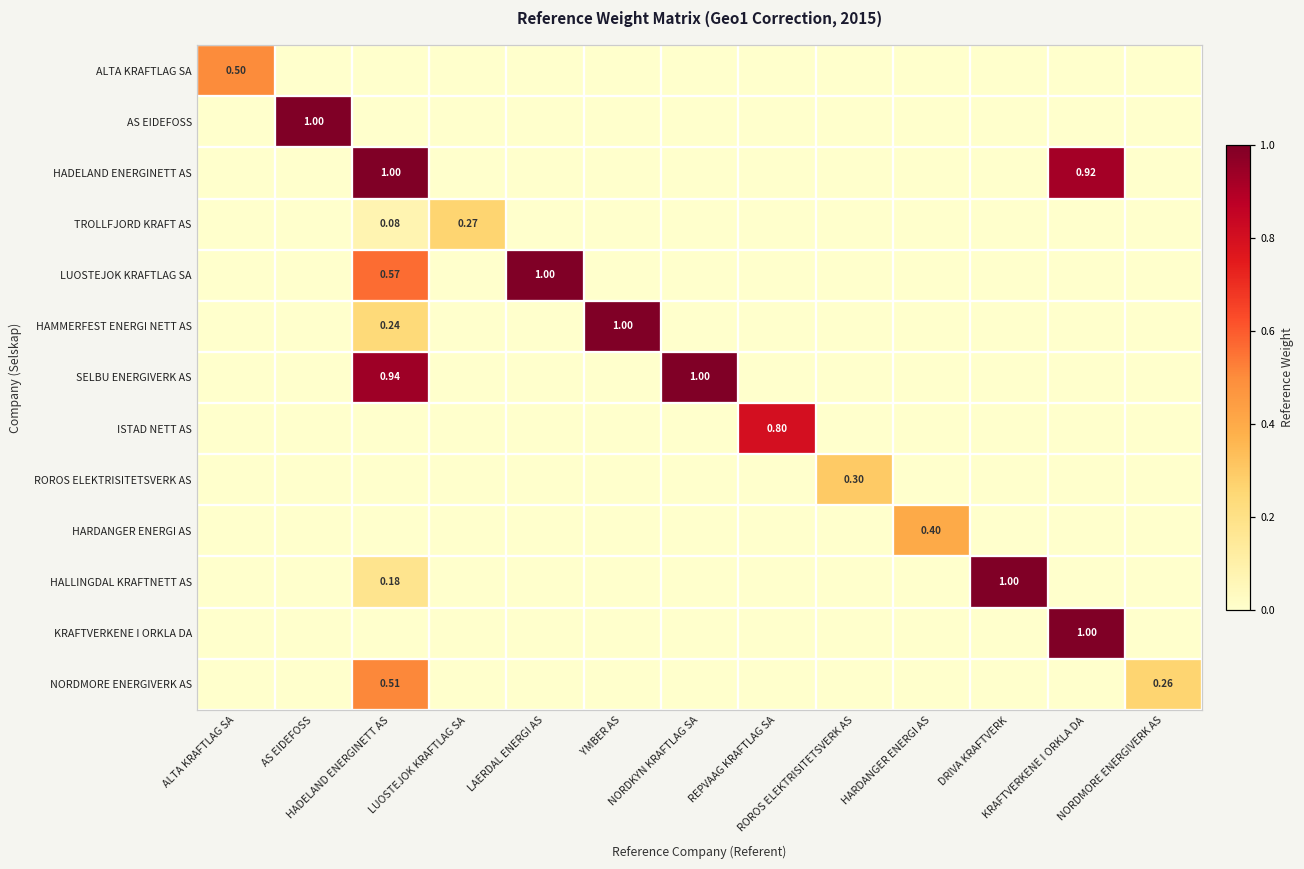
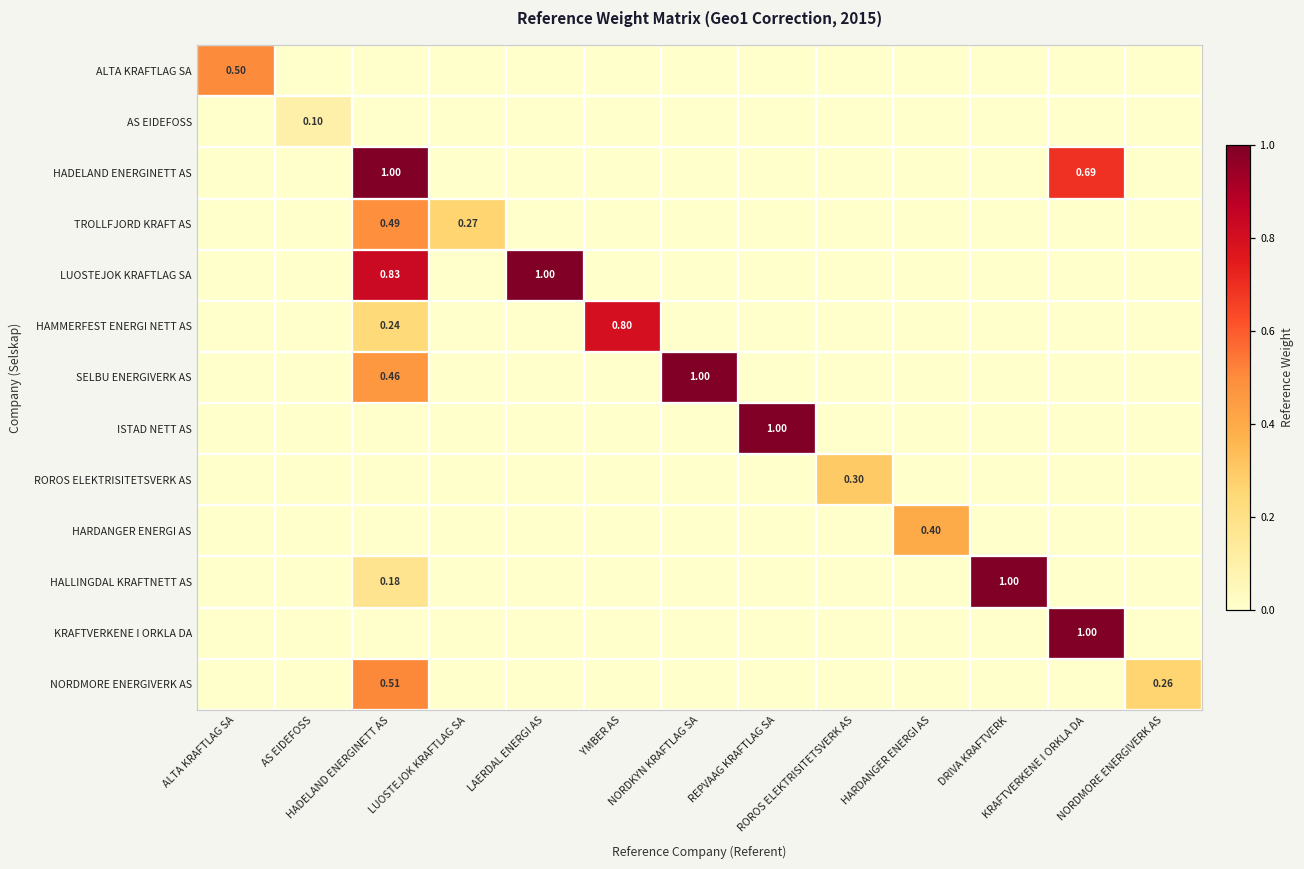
AS EIDEFOSS, AS EIDEFOSS: 1.00 -> 0.10
HADELAND ENERGINETT AS, KRAFTVERKENE I ORKLA DA: 0.92 -> 0.69
TROLLFJORD KRAFT AS, HADELAND ENERGINETT AS: 0.08 -> 0.49
LUOSTEJOK KRAFTLAG SA, HADELAND ENERGINETT AS: 0.57 -> 0.83
HAMMERFEST ENERGI NETT AS, YMBER AS: 1.00 -> 0.80
SELBU ENERGIVERK AS, HADELAND ENERGINETT AS: 0.94 -> 0.46
ISTAD NETT AS, REPVAAG KRAFTLAG SA: 0.80 -> 1.00
